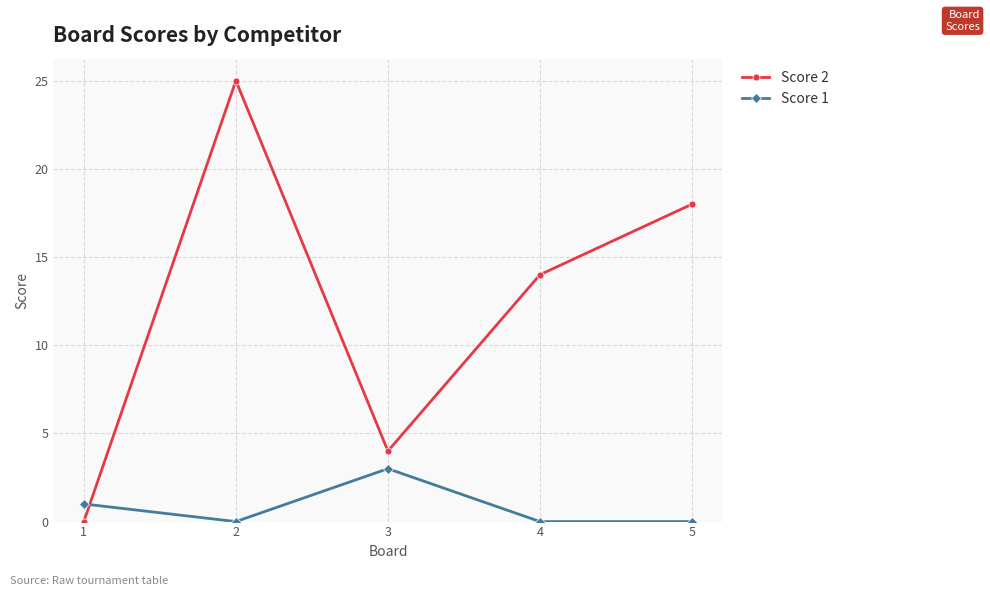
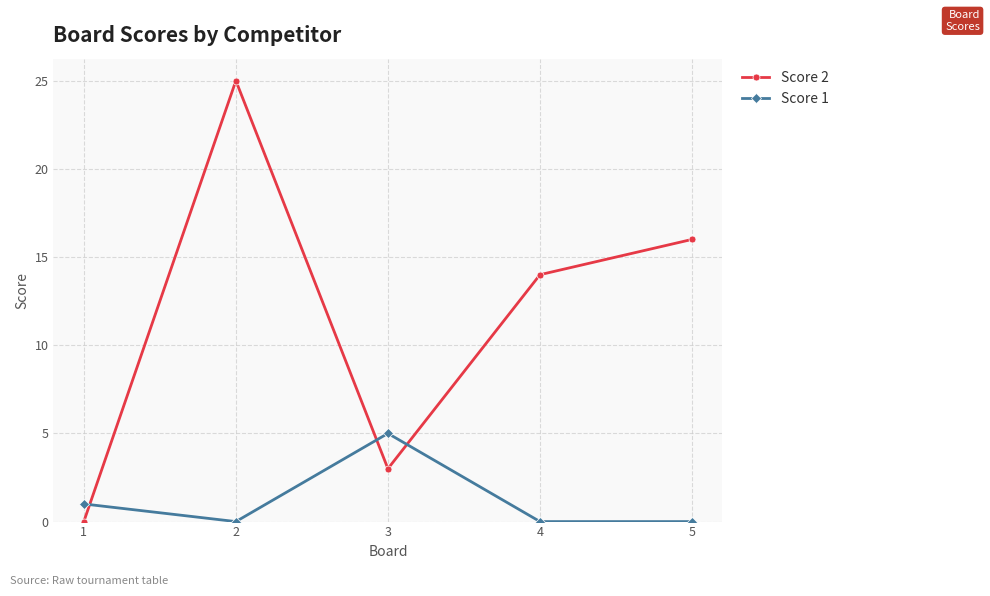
Score 2, 3: 4 -> 3
Score 1, 3: 3 -> 5
Score 2, 5: 18 -> 16
